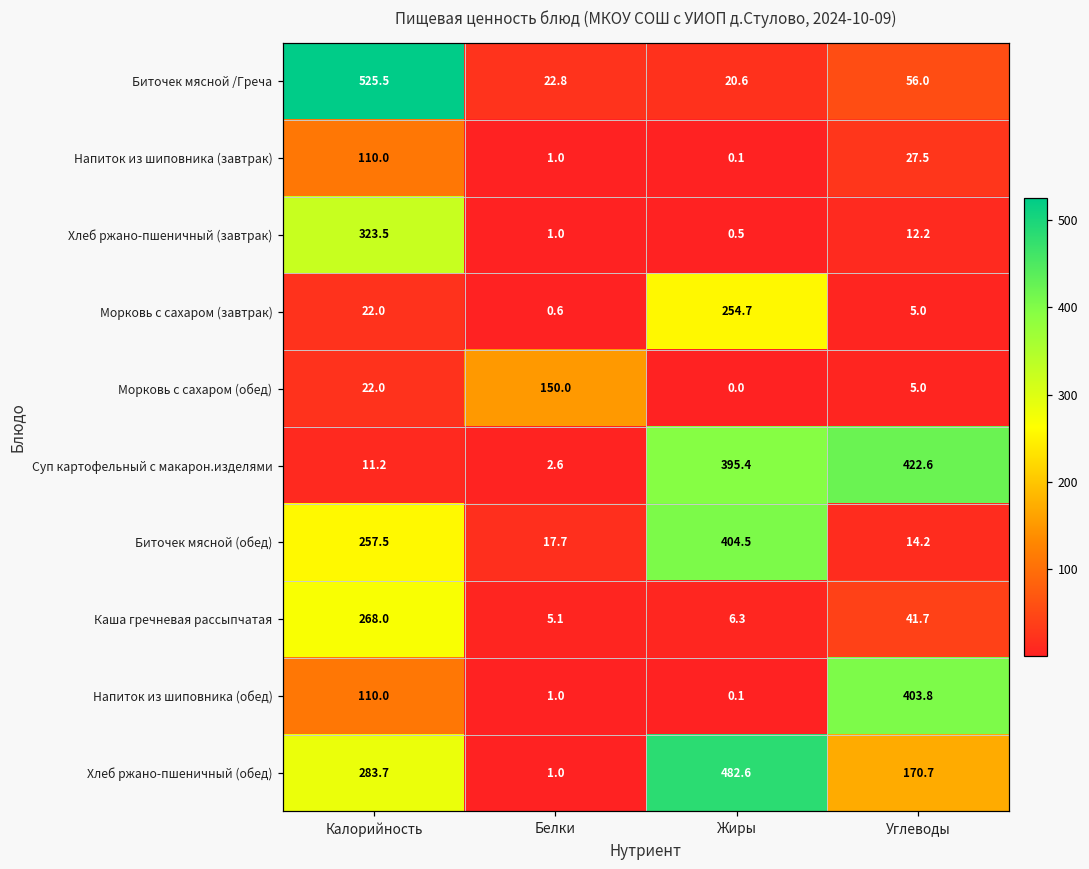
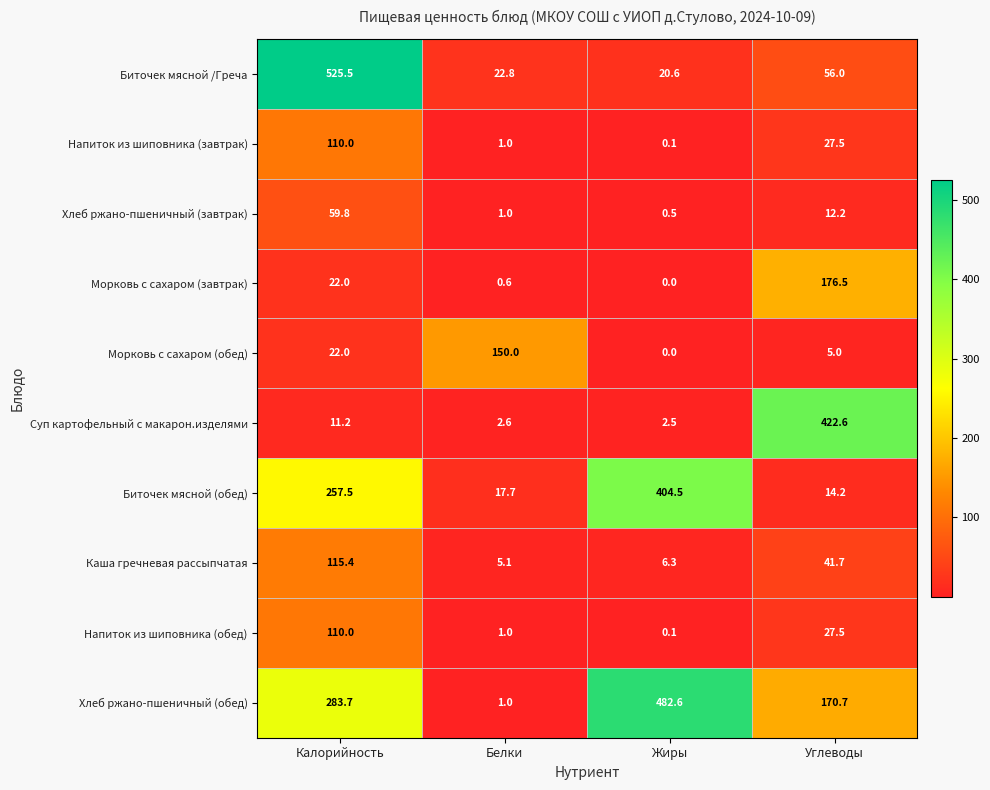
Хлеб ржано-пшеничный (завтрак), Калорийность: 323.5 -> 59.8
Морковь с сахаром (завтрак), Жиры: 254.7 -> 0.0
Морковь с сахаром (завтрак), Углеводы: 5.0 -> 176.5
Суп картофельный с макарон.изделями, Жиры: 395.4 -> 2.5
Каша гречневая рассыпчатая, Калорийность: 268.0 -> 115.4
Напиток из шиповника (обед), Углеводы: 403.8 -> 27.5
